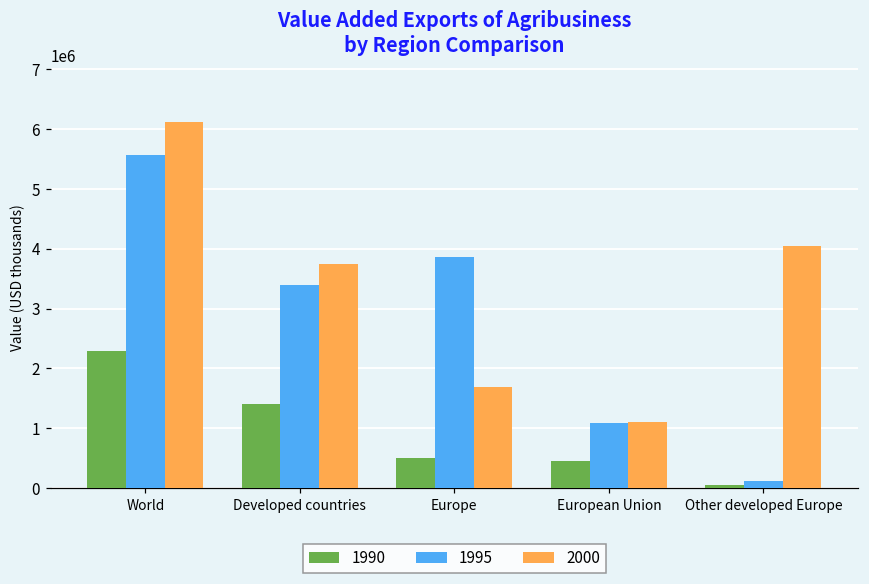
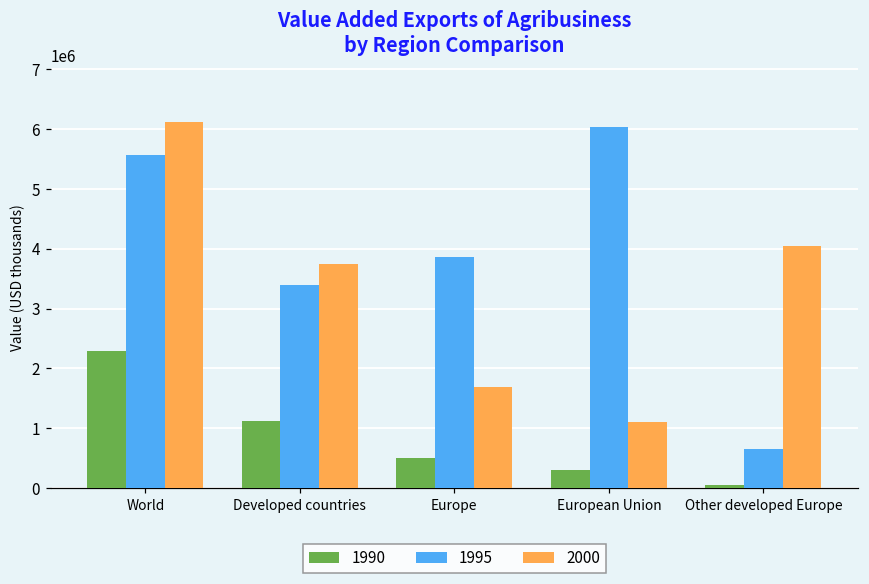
1990, Developed countries: 1400000 -> 1100000
1990, European Union: 500000 -> 300000
1995, European Union: 1100000 -> 6000000
1995, Other developed Europe: 100000 -> 700000
